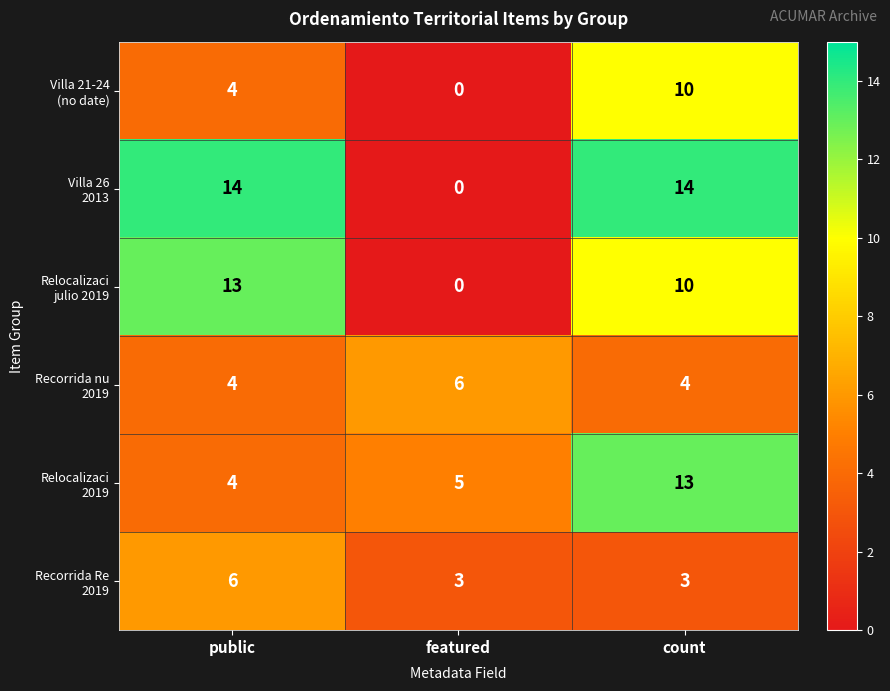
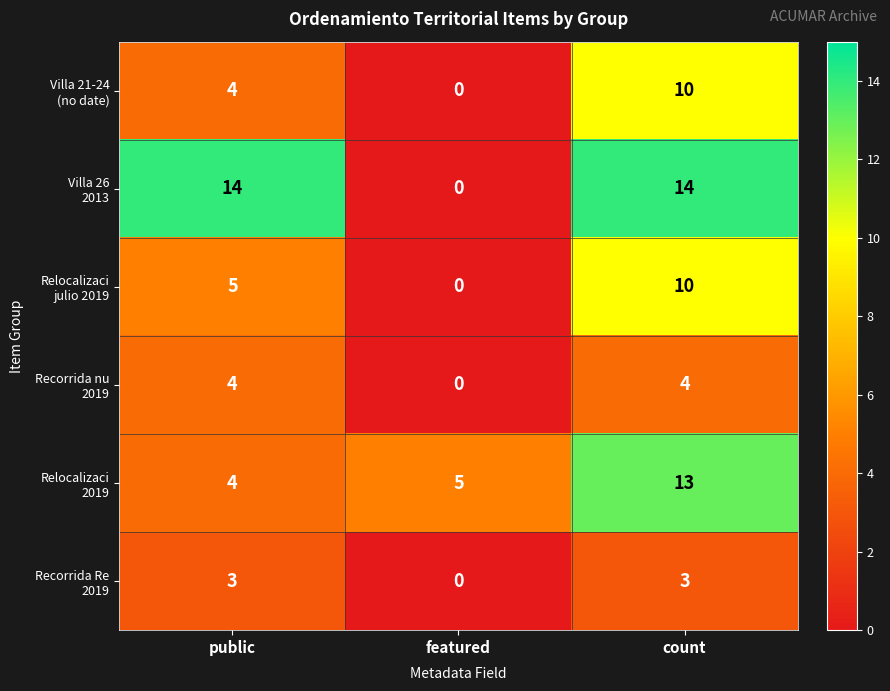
Relocalizaci julio 2019, public: 13 -> 5
Recorrida nu 2019, featured: 6 -> 0
Recorrida Re 2019, public: 6 -> 3
Recorrida Re 2019, featured: 3 -> 0
